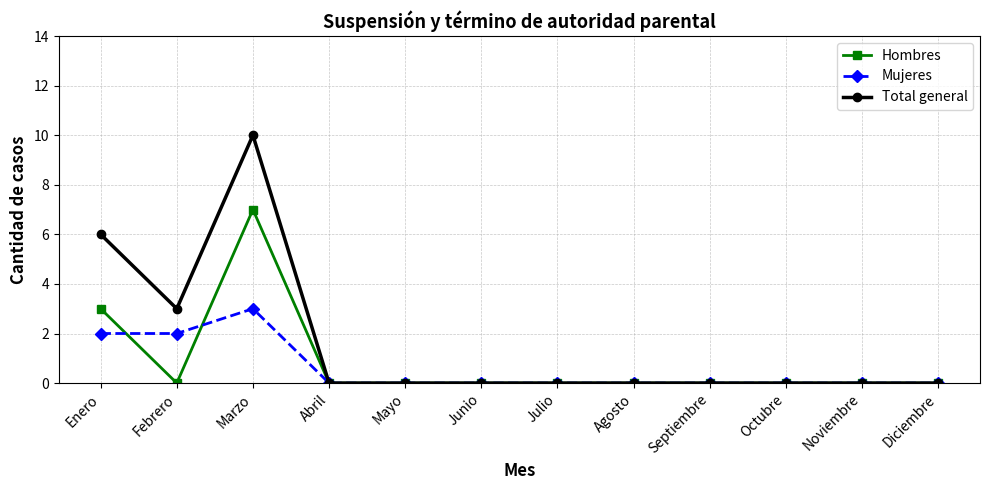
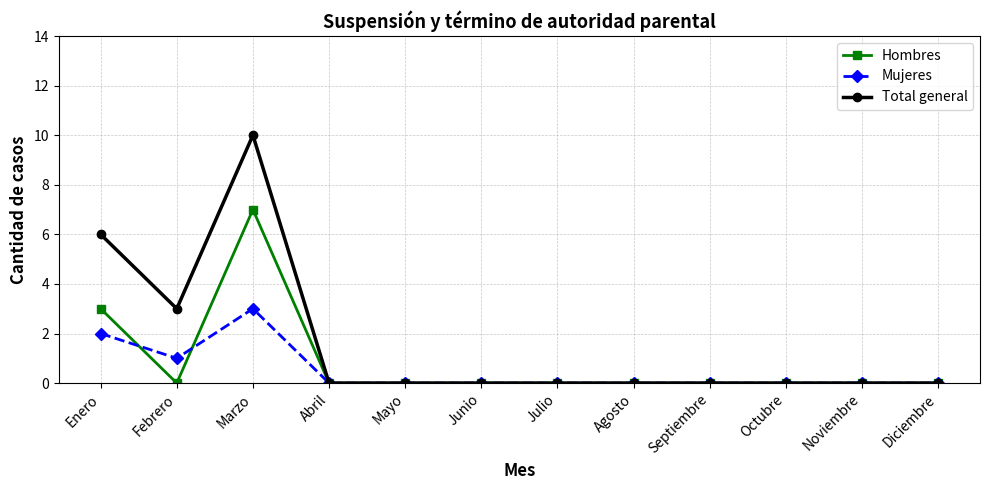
Mujeres, Febrero: 2 -> 1
